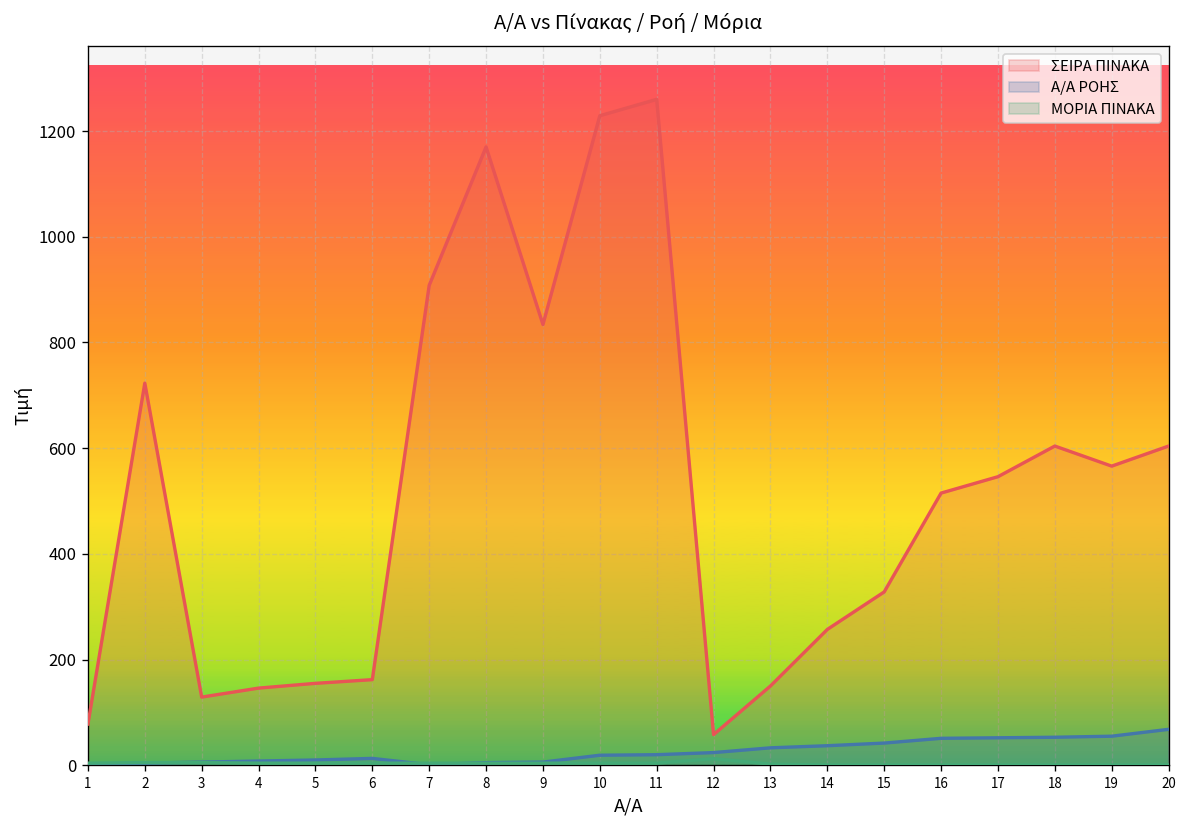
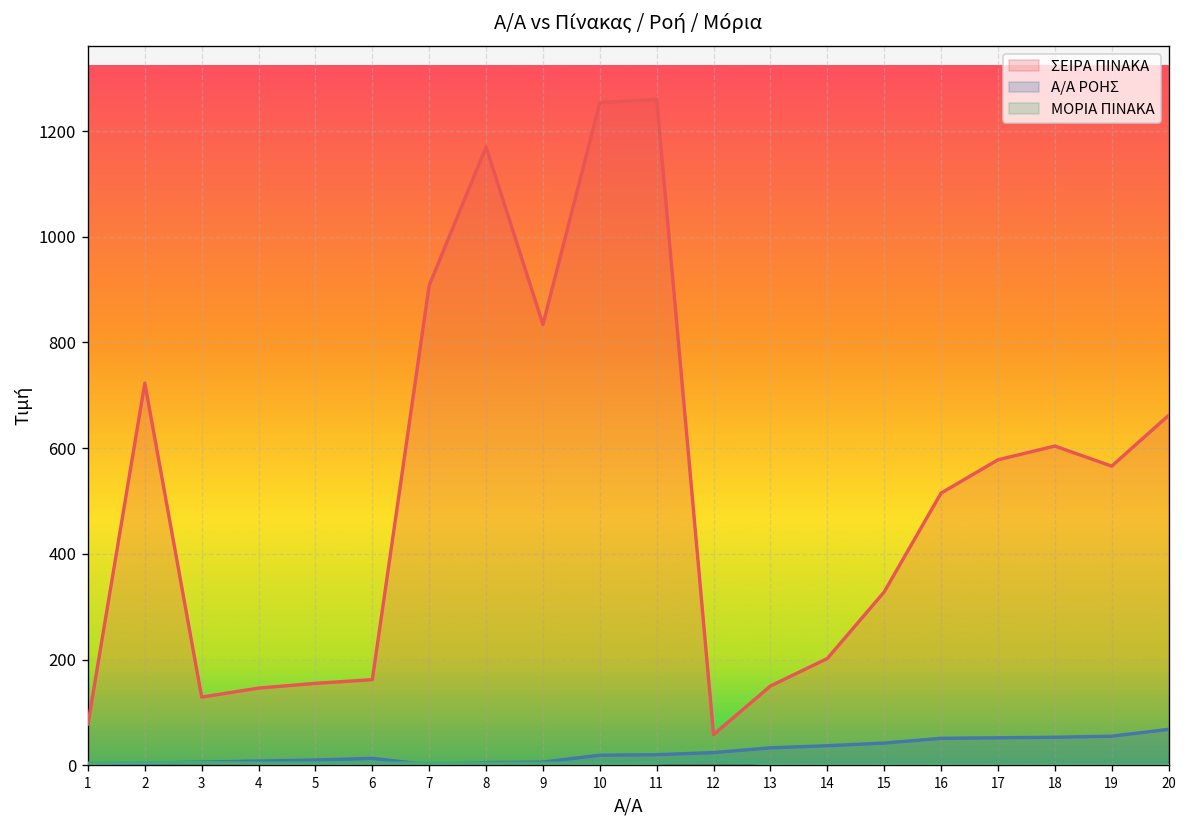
ΣΕΙΡΑ ΠΙΝΑΚΑ, 10: 1230 -> 1250
ΣΕΙΡΑ ΠΙΝΑΚΑ, 14: 260 -> 200
ΣΕΙΡΑ ΠΙΝΑΚΑ, 17: 550 -> 580
ΣΕΙΡΑ ΠΙΝΑΚΑ, 20: 600 -> 660
